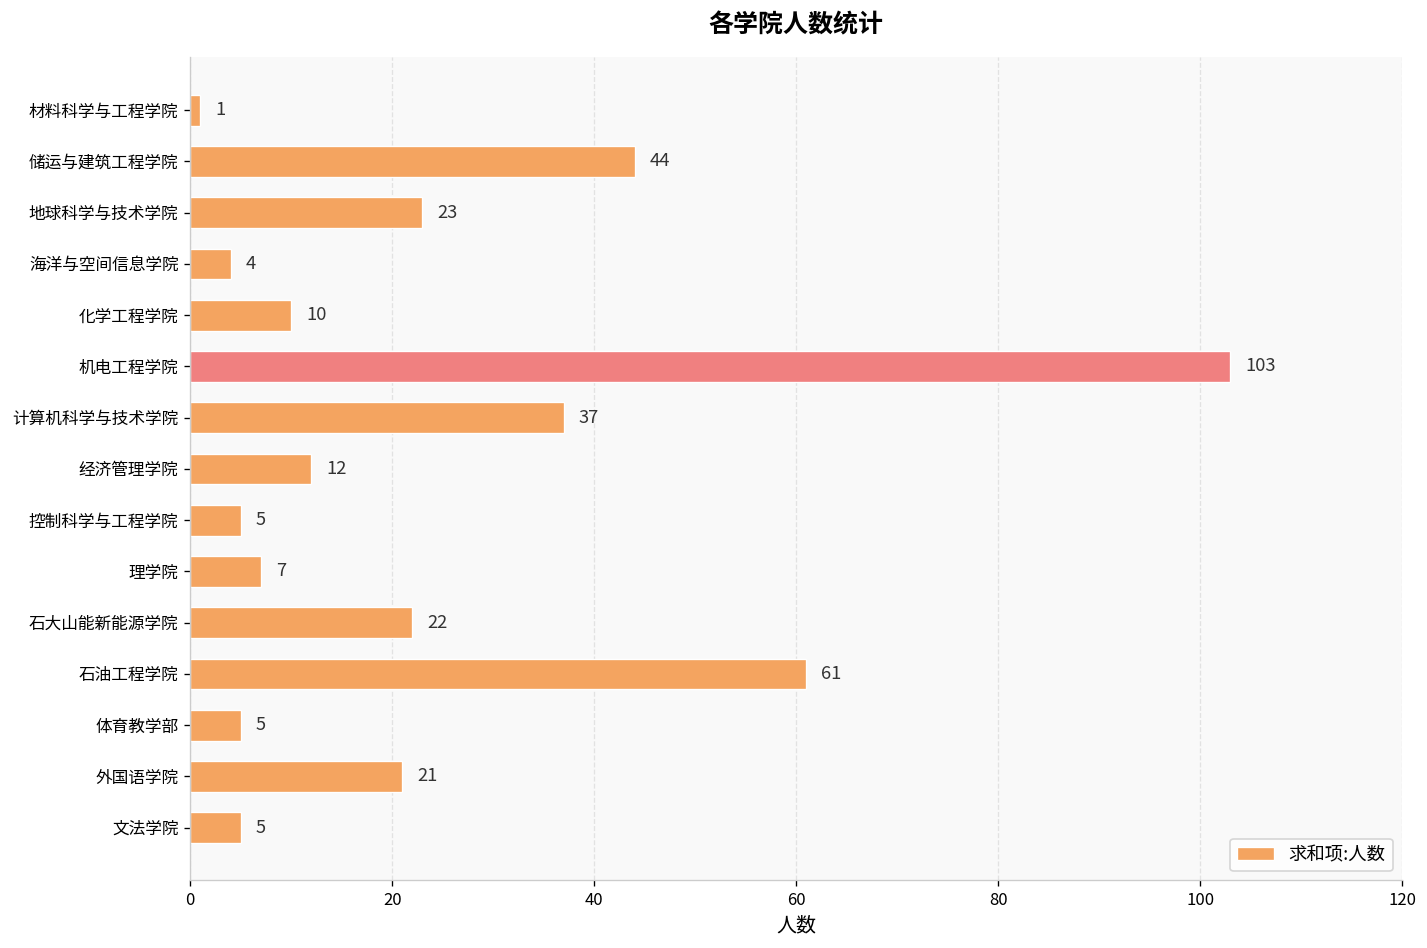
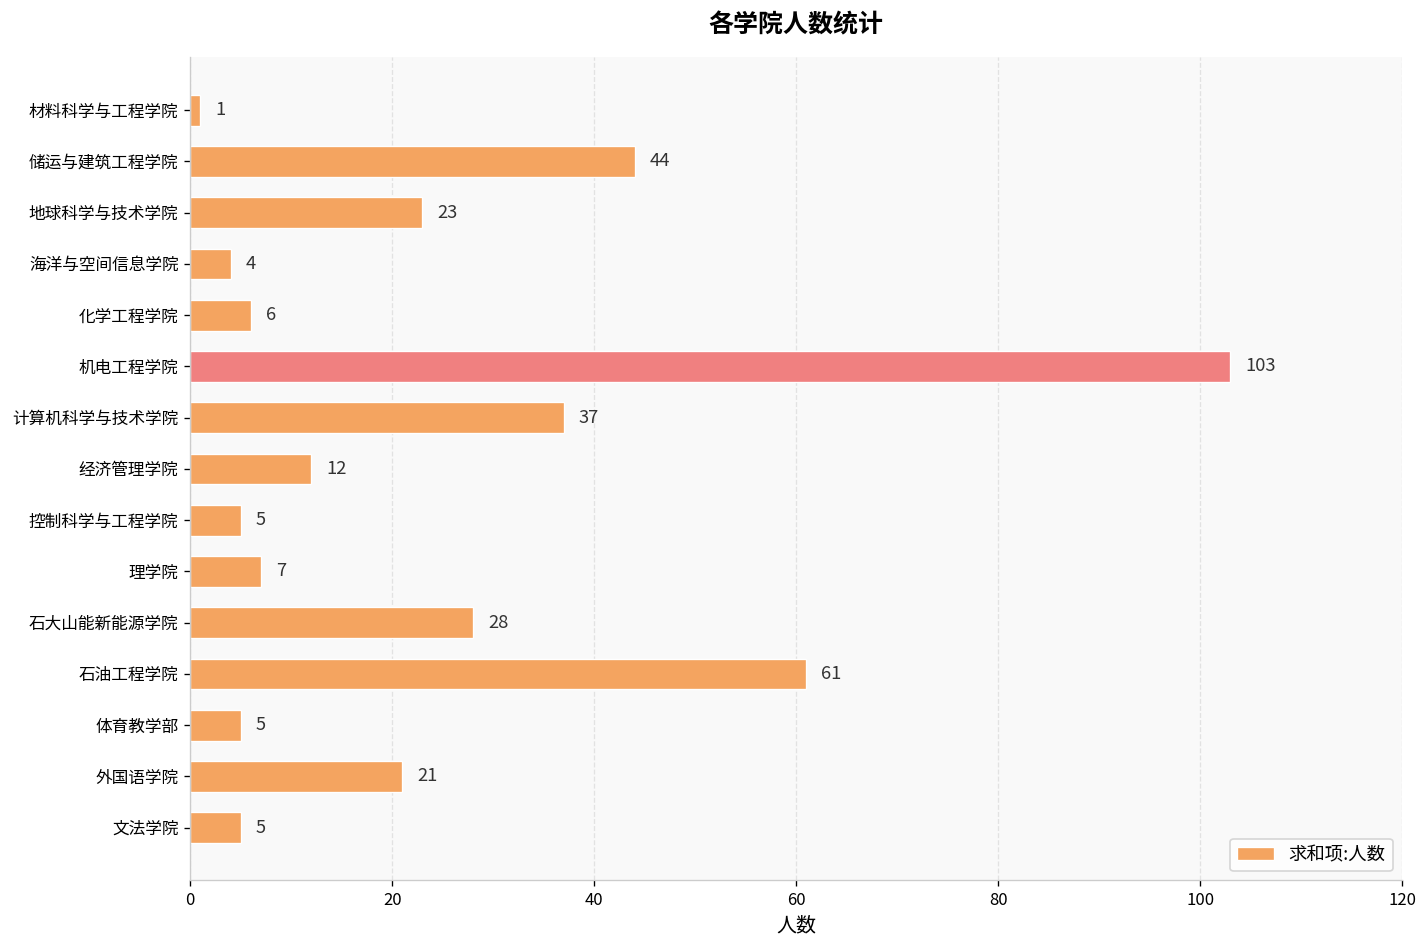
化学工程学院: 10 -> 6
石大山能新能源学院: 22 -> 28
